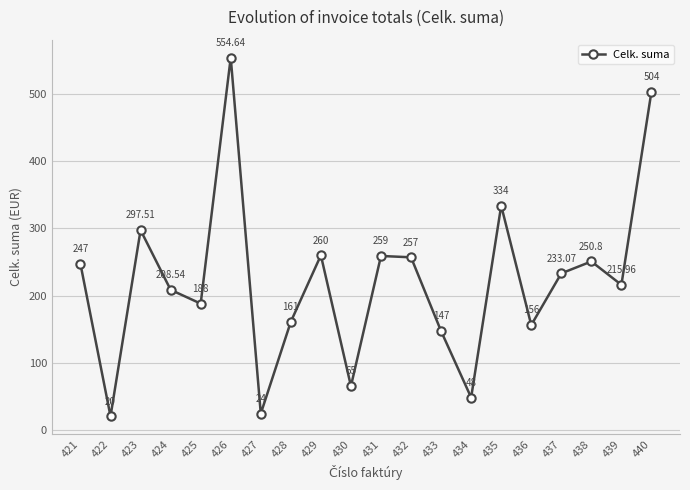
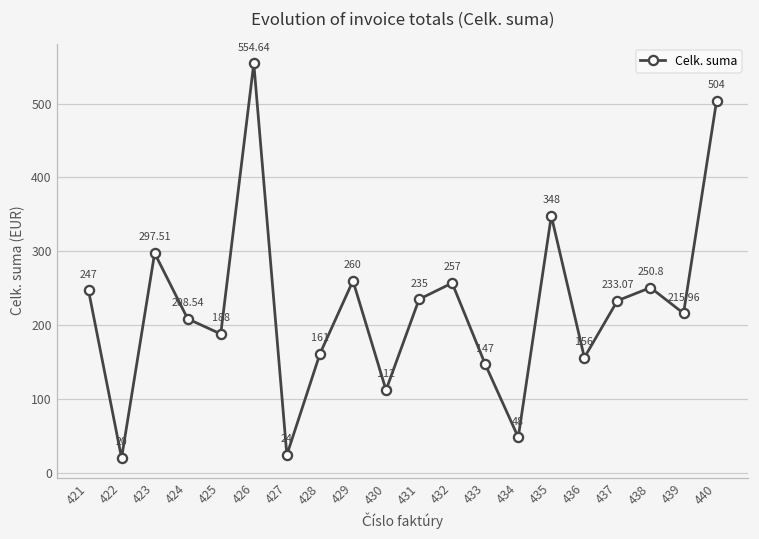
430: 65 -> 112
431: 259 -> 235
435: 334 -> 348
